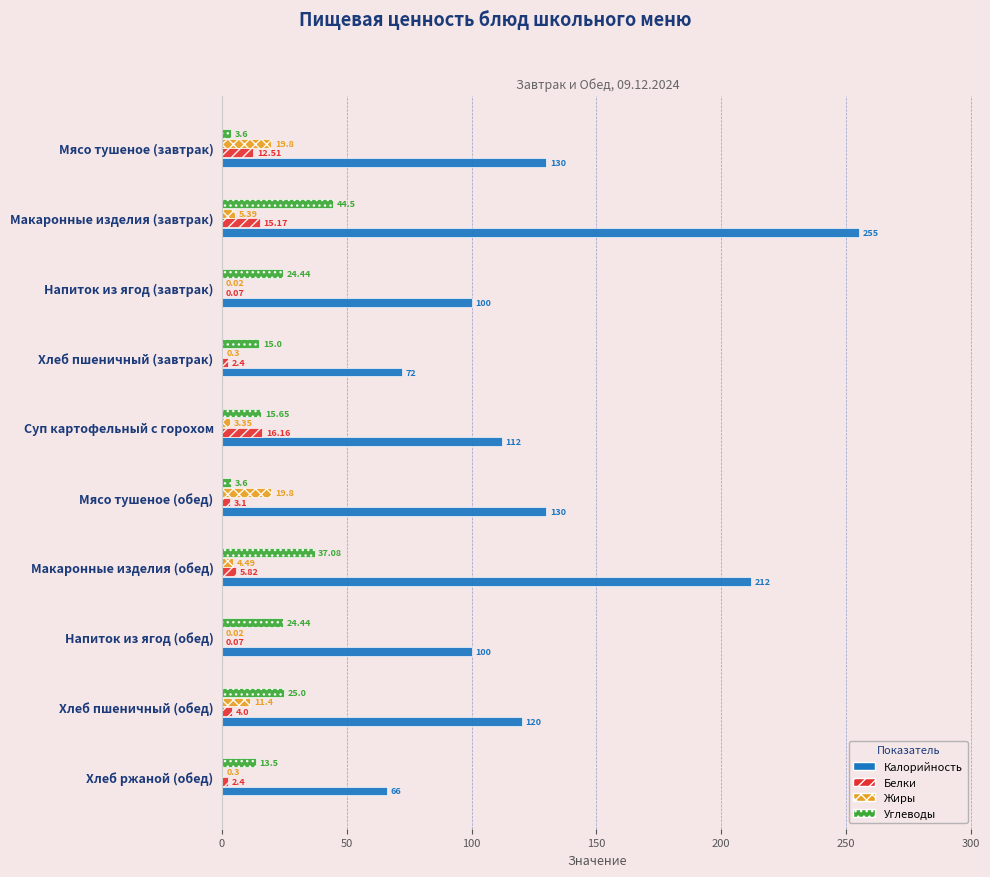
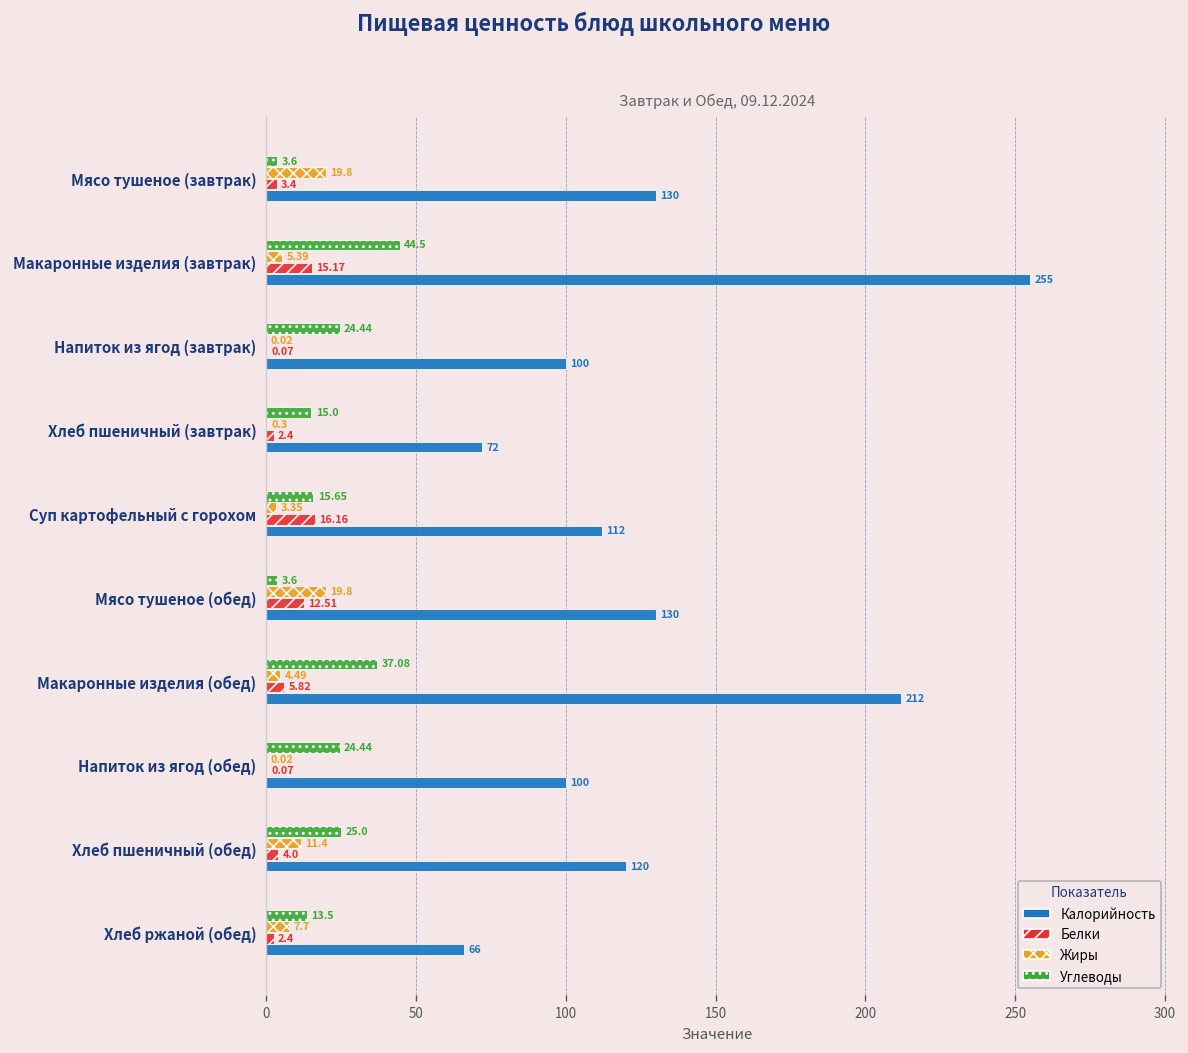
Белки, Мясо тушеное (завтрак): 12.51 -> 3.4
Белки, Мясо тушеное (обед): 3.1 -> 12.51
Жиры, Хлеб ржаной (обед): 0.3 -> 7.7
